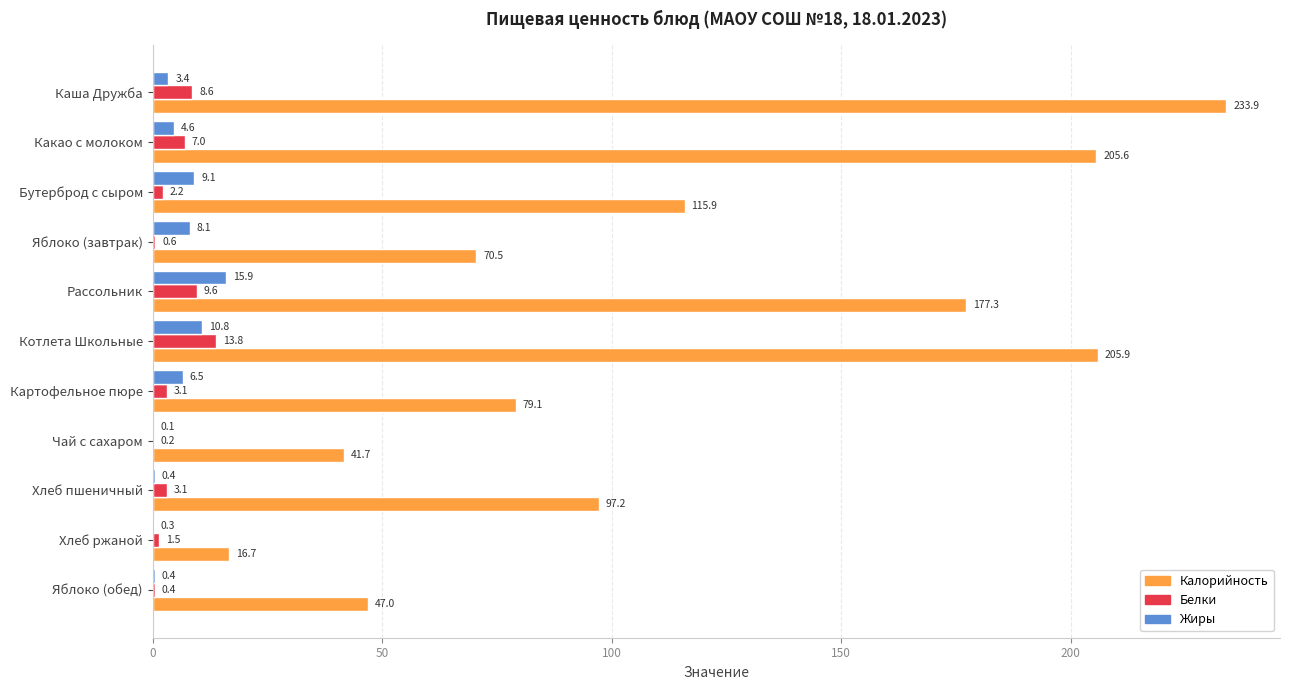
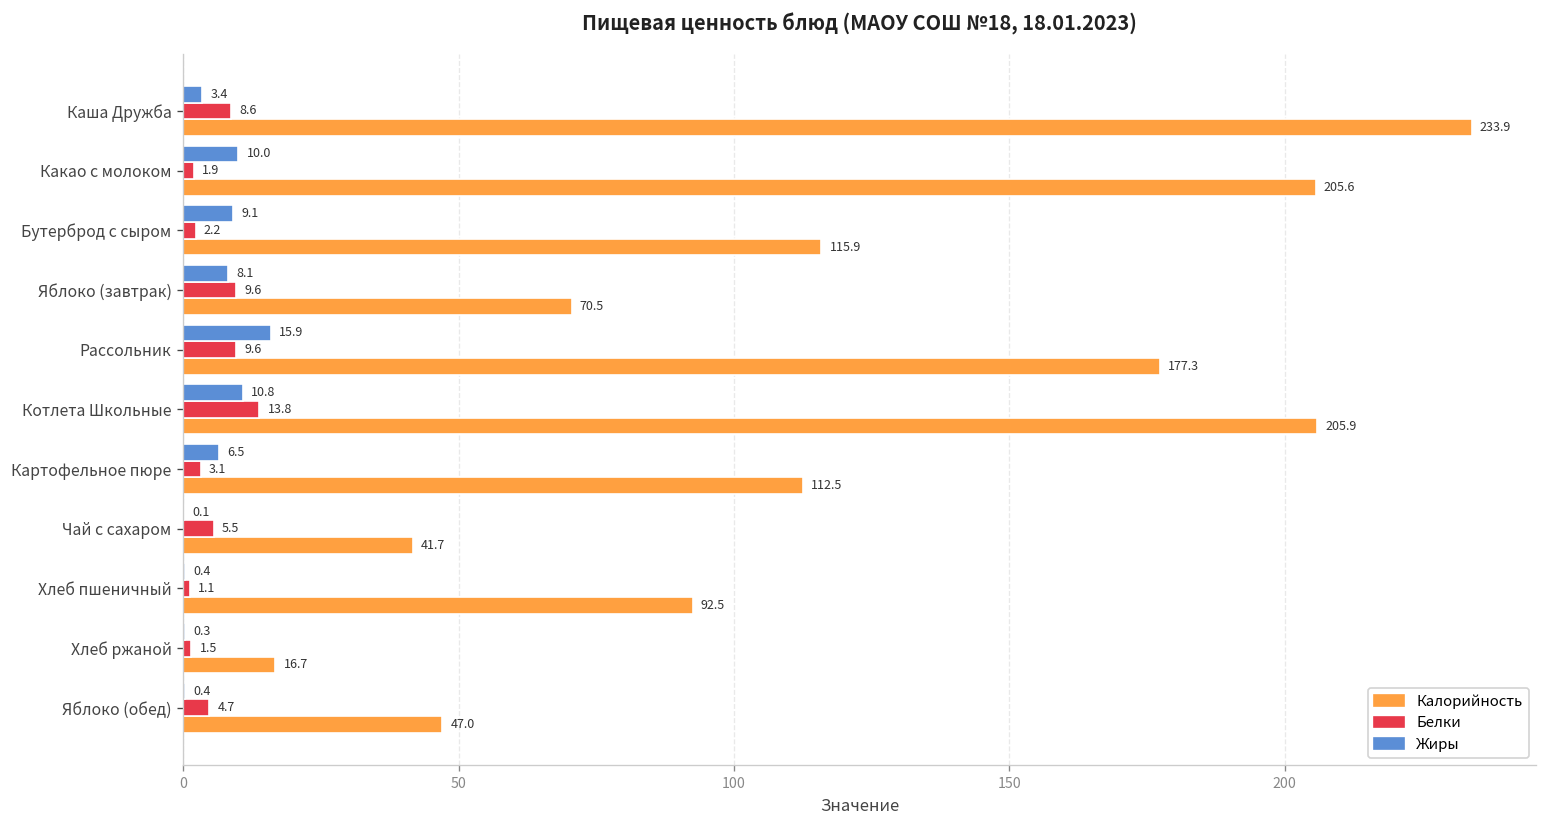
Жиры, Какао с молоком: 4.6 -> 10.0
Белки, Какао с молоком: 7.0 -> 1.9
Белки, Яблоко (завтрак): 0.6 -> 9.6
Калорийность, Картофельное пюре: 79.1 -> 112.5
Белки, Чай с сахаром: 0.2 -> 5.5
Белки, Хлеб пшеничный: 3.1 -> 1.1
Калорийность, Хлеб пшеничный: 97.2 -> 92.5
Белки, Яблоко (обед): 0.4 -> 4.7
